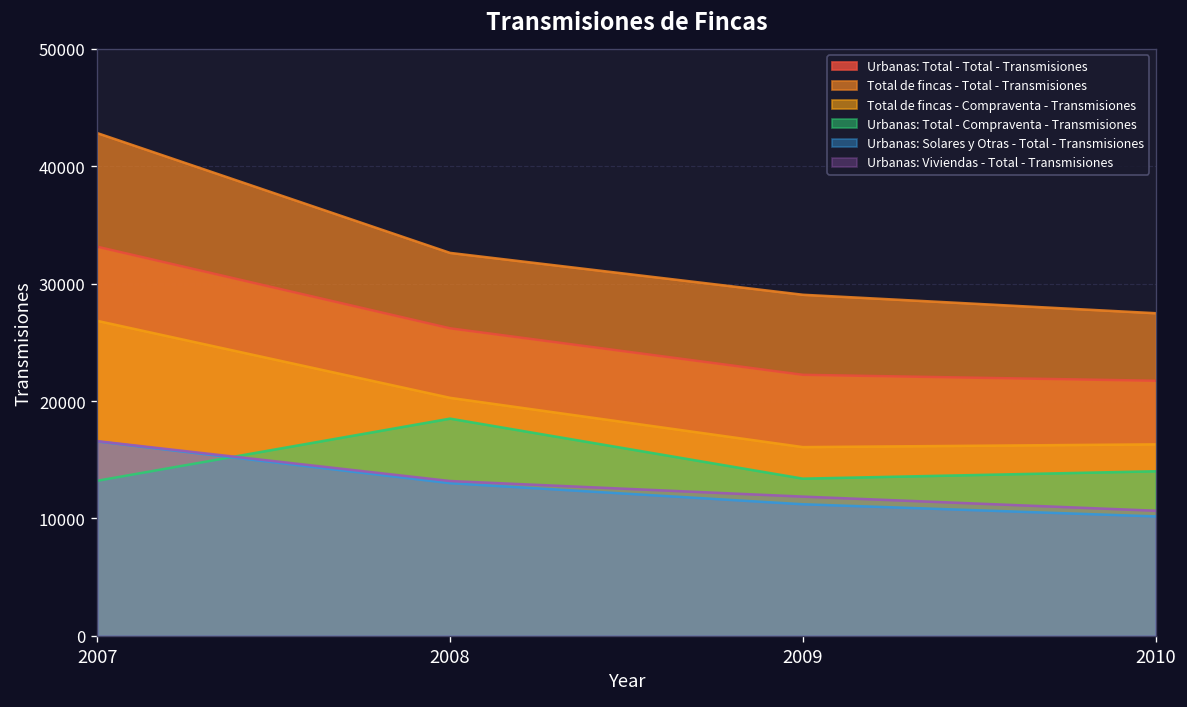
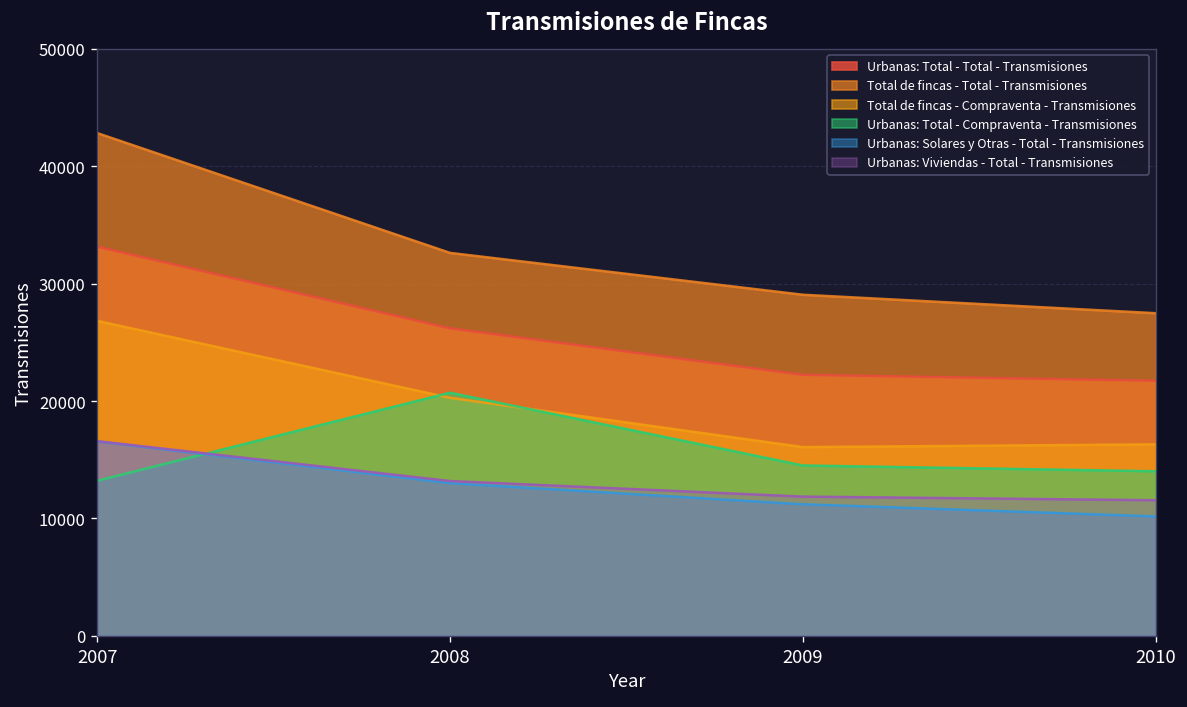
Urbanas: Total - Compraventa - Transmisiones, 2008: 19000 -> 21000
Urbanas: Total - Compraventa - Transmisiones, 2009: 13000 -> 15000
Urbanas: Viviendas - Total - Transmisiones, 2010: 11000 -> 12000
